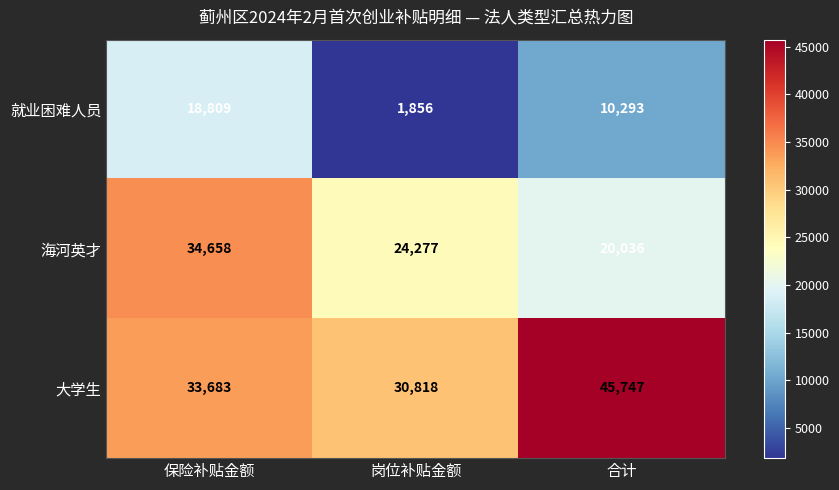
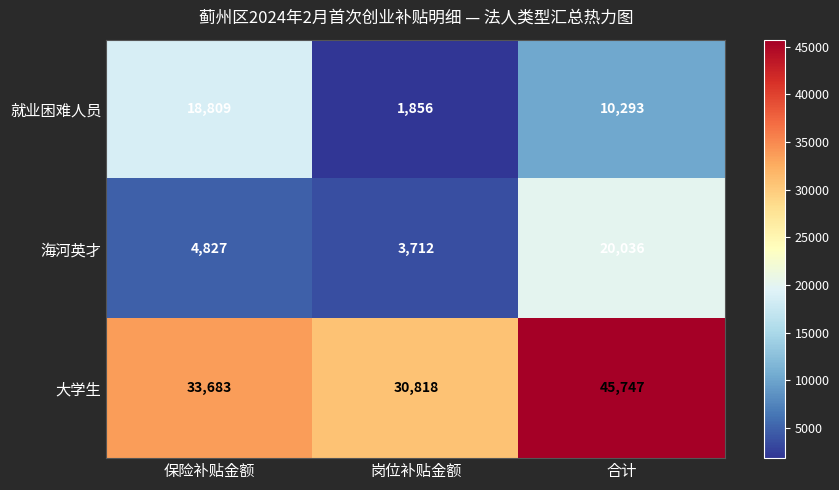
海河英才, 保险补贴金额: 34,658 -> 4,827
海河英才, 岗位补贴金额: 24,277 -> 3,712
